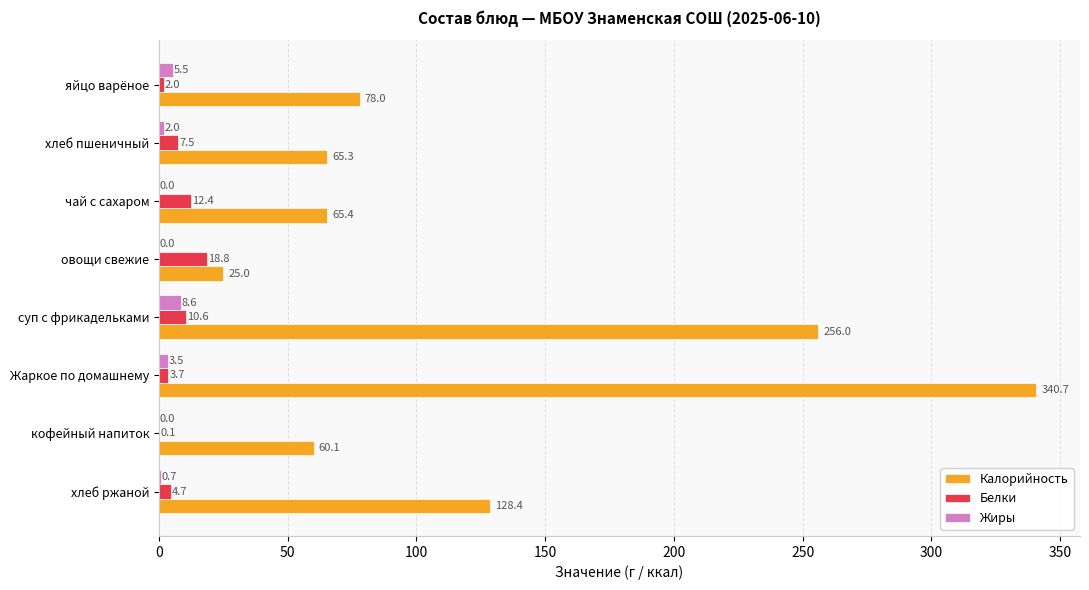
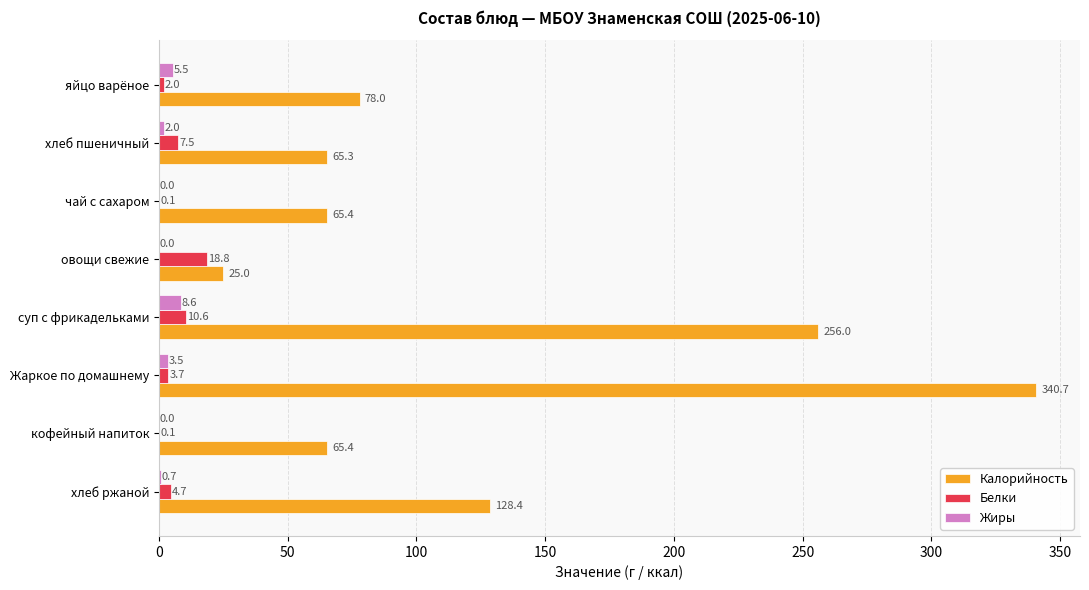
Белки, чай с сахаром: 12.4 -> 0.1
Калорийность, кофейный напиток: 60.1 -> 65.4
